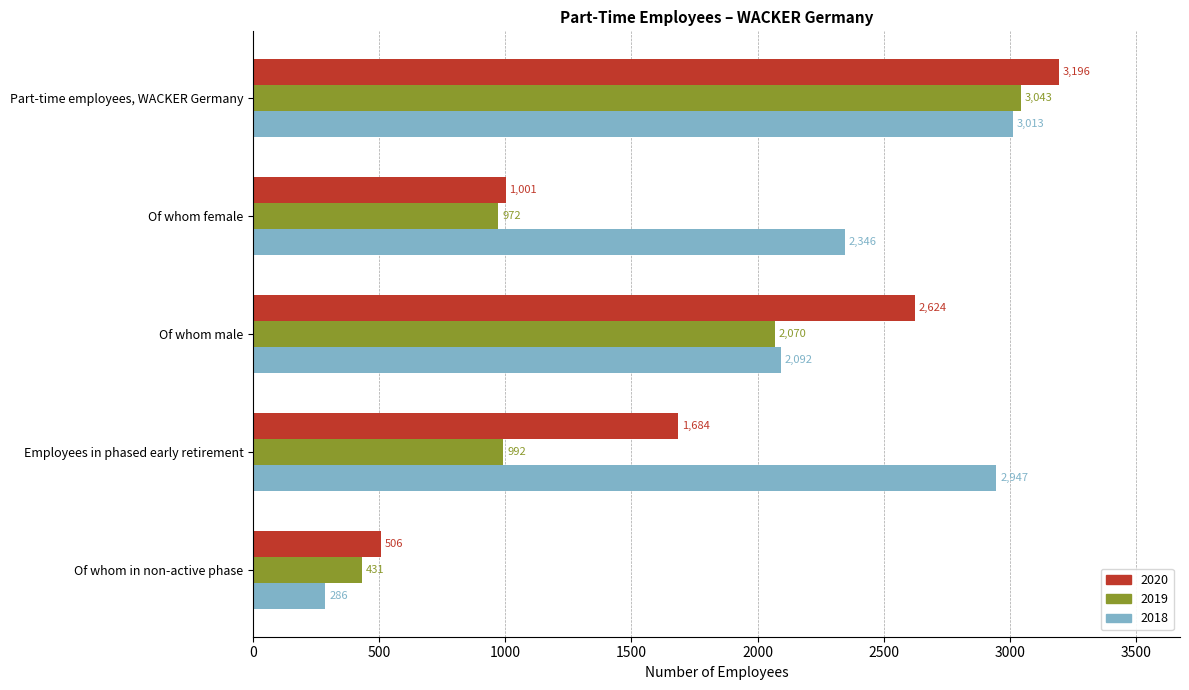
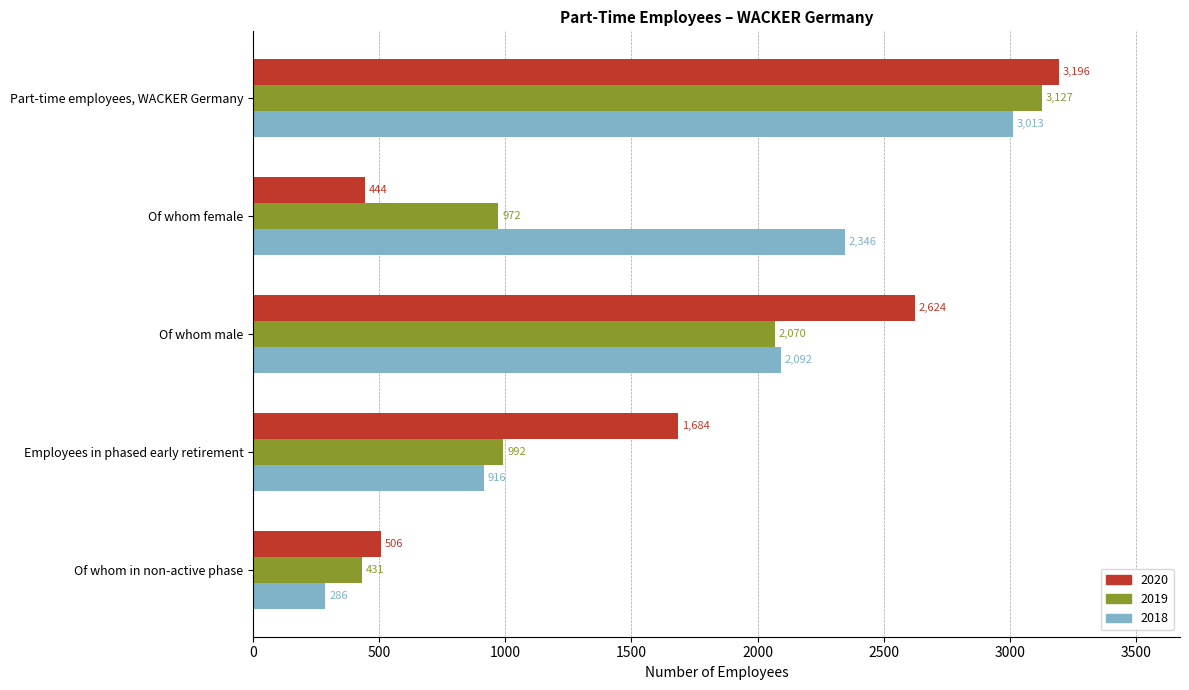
2019, Part-time employees, WACKER Germany: 3,043 -> 3,127
2020, Of whom female: 1,001 -> 444
2018, Employees in phased early retirement: 2,947 -> 916
